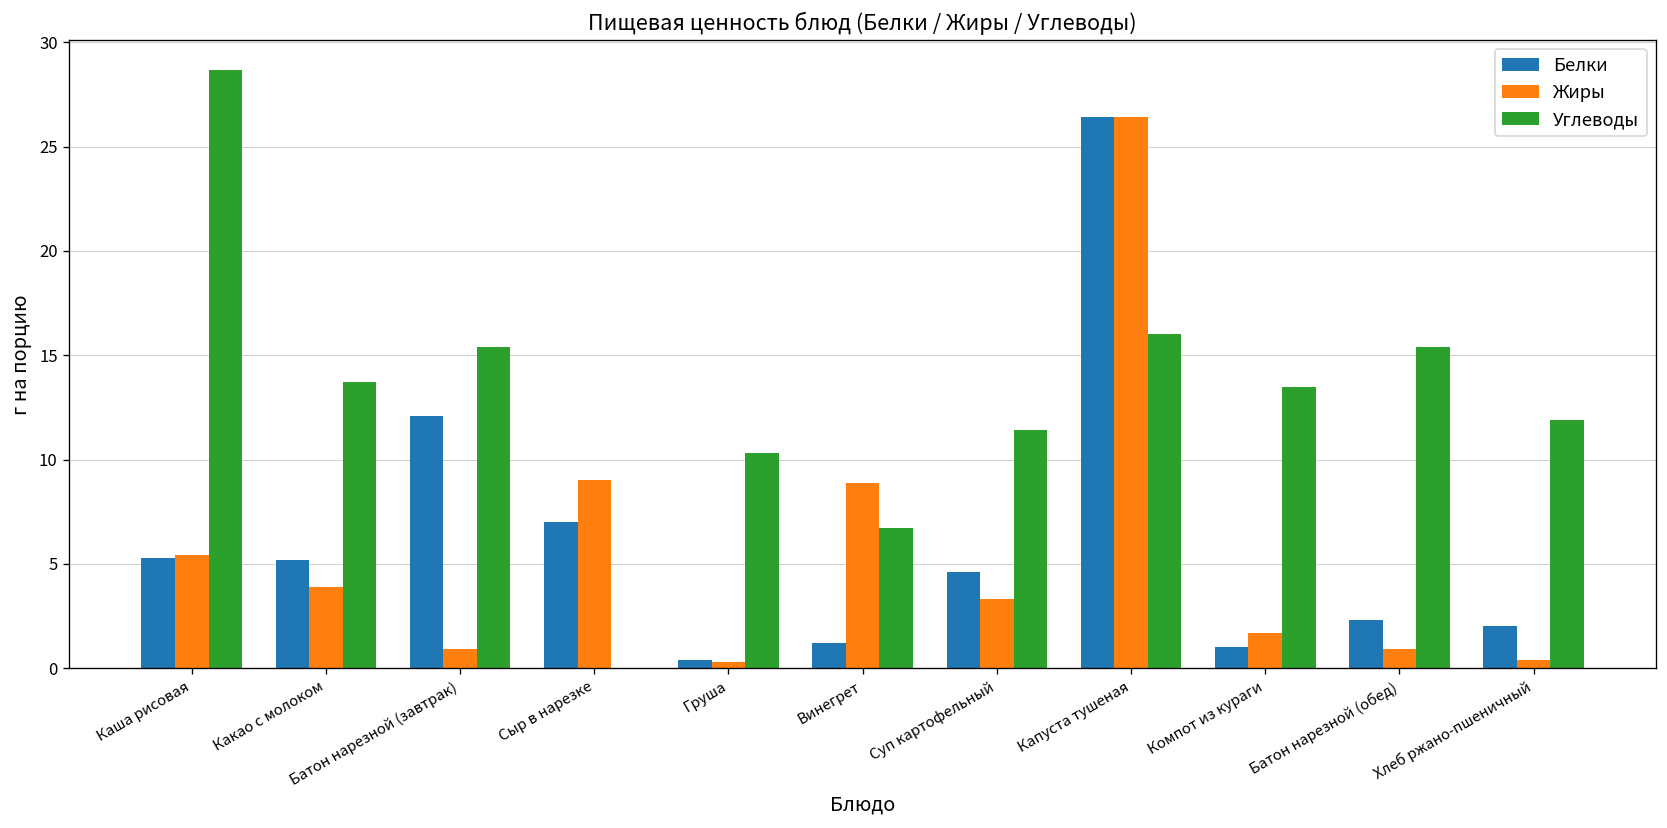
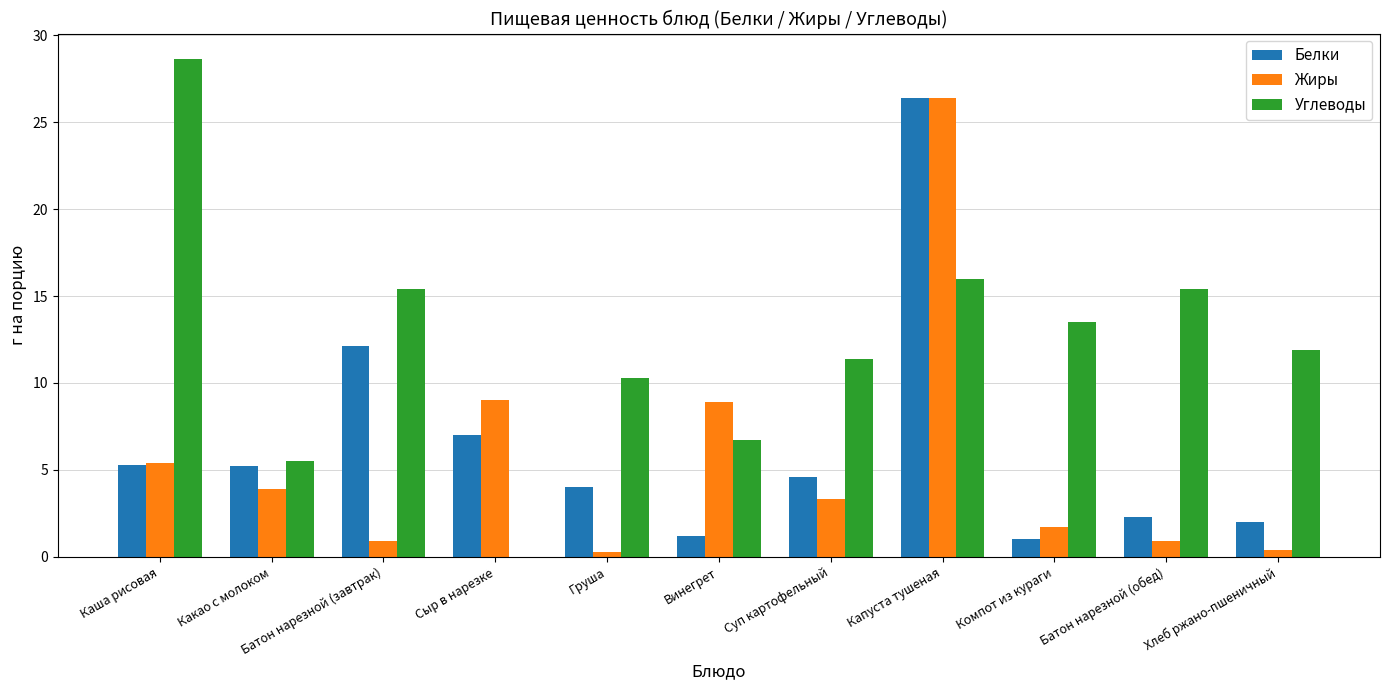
Углеводы, Какао с молоком: 13.7 -> 5.5
Белки, Груша: 0.4 -> 4.0
